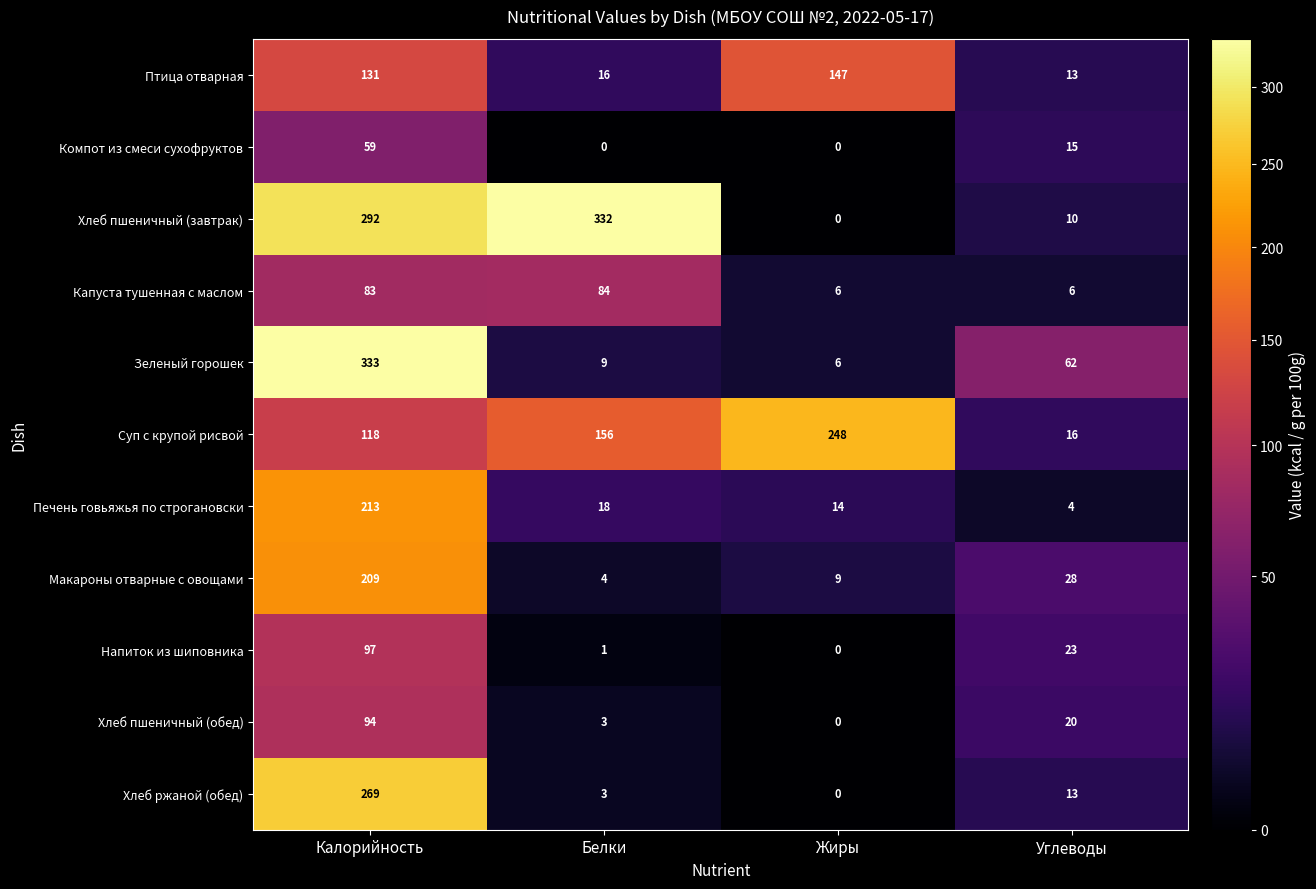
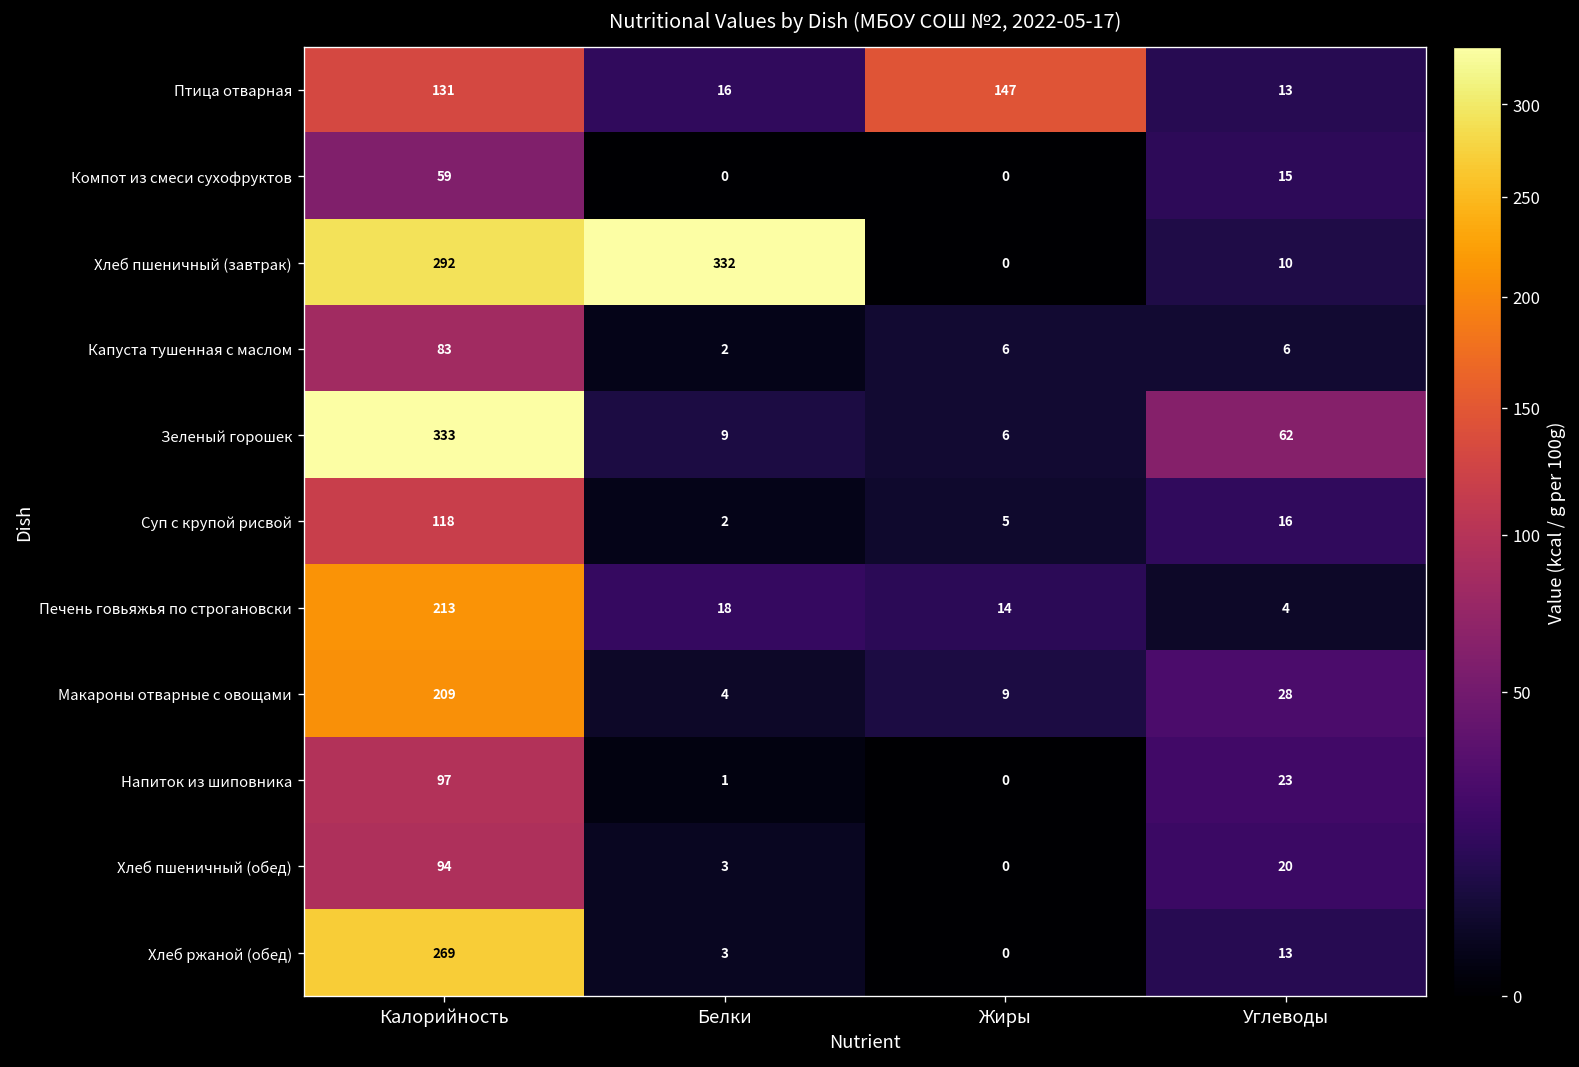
Капуста тушенная с маслом, Белки: 84 -> 2
Суп с крупой рисвой, Белки: 156 -> 2
Суп с крупой рисвой, Жиры: 248 -> 5
